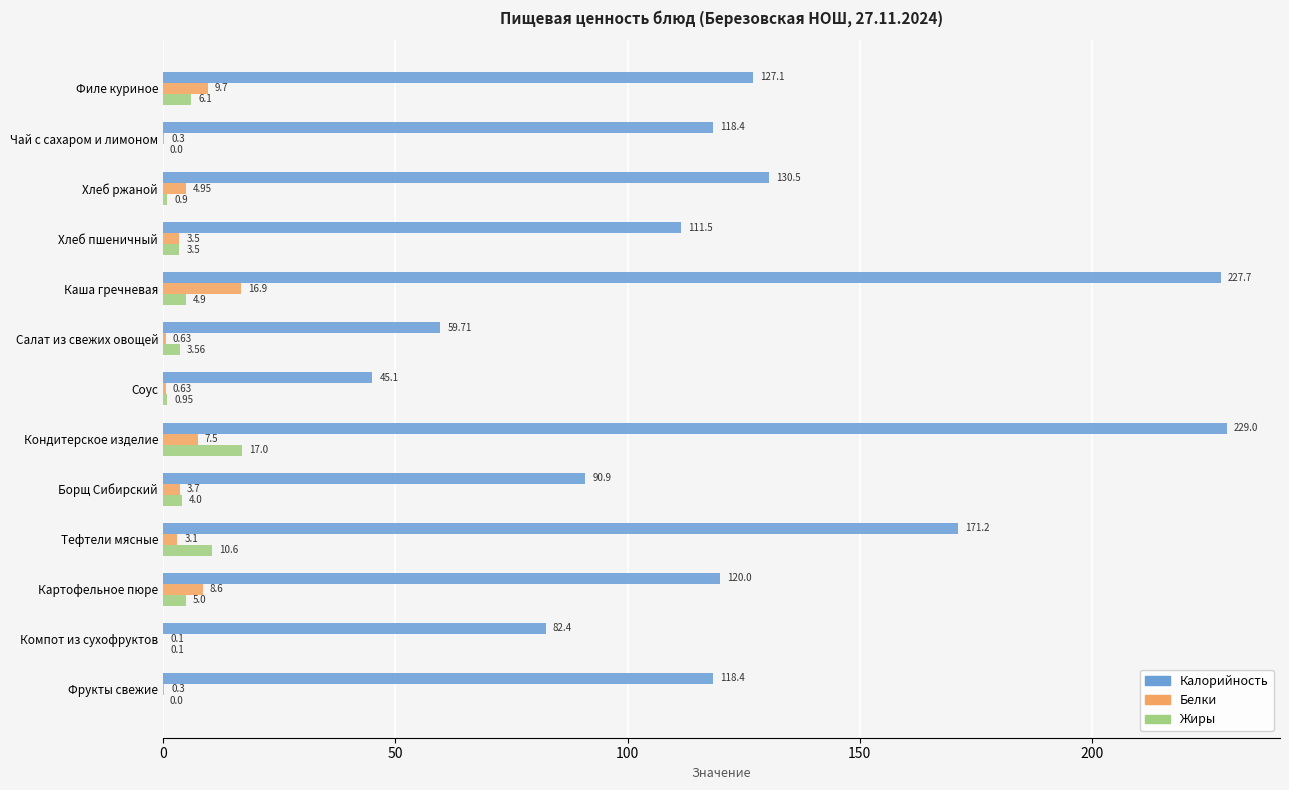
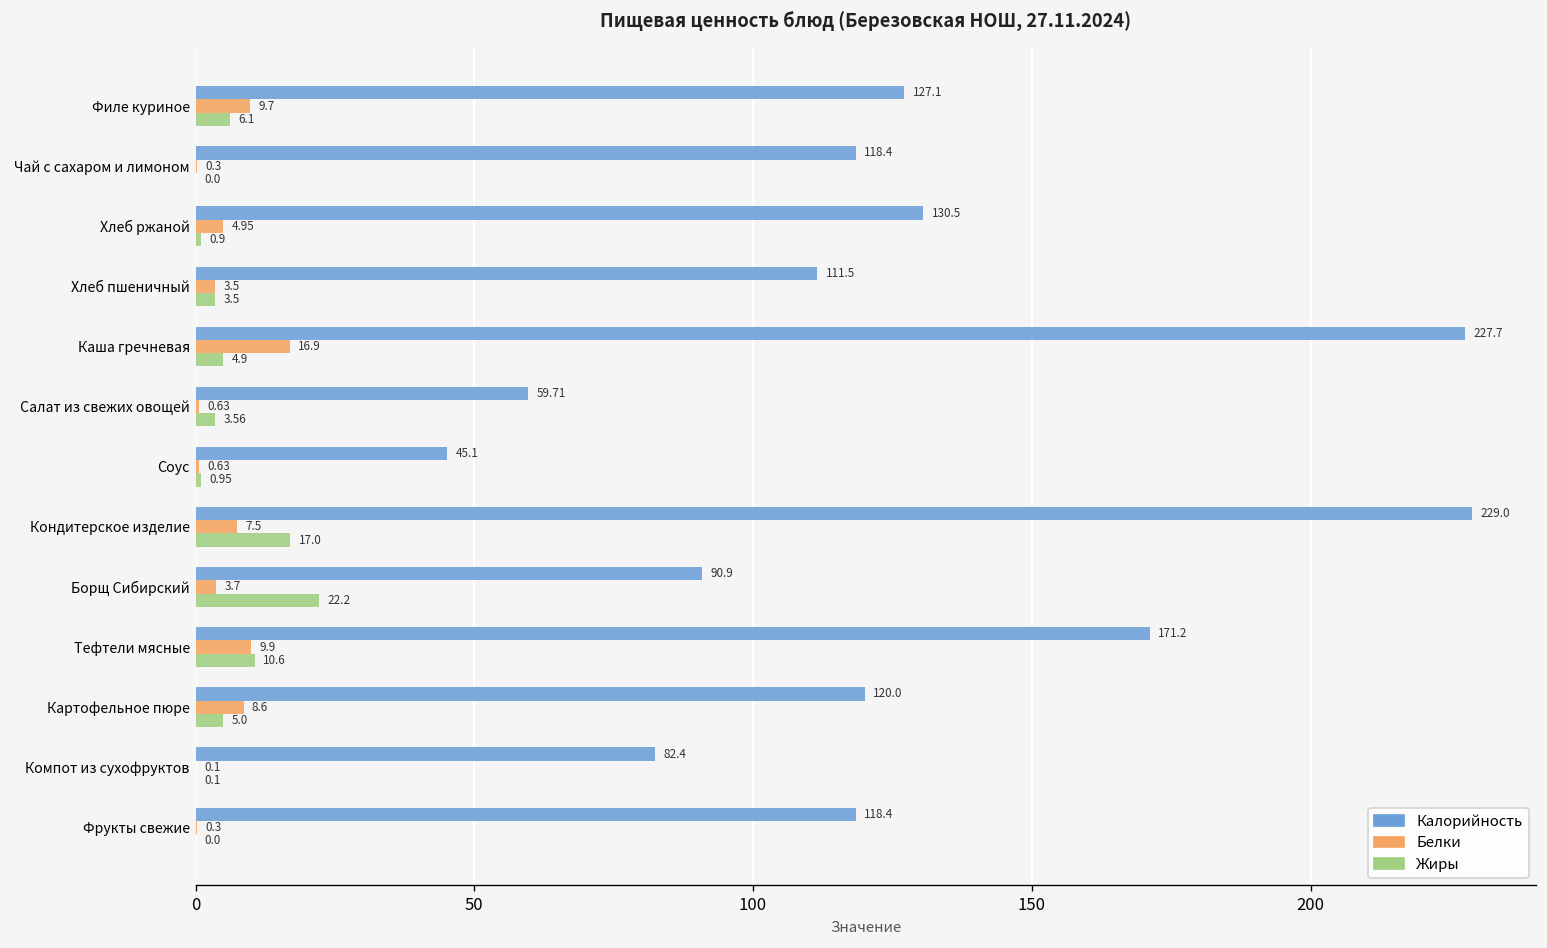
Жиры, Борщ Сибирский: 4.0 -> 22.2
Белки, Тефтели мясные: 3.1 -> 9.9
